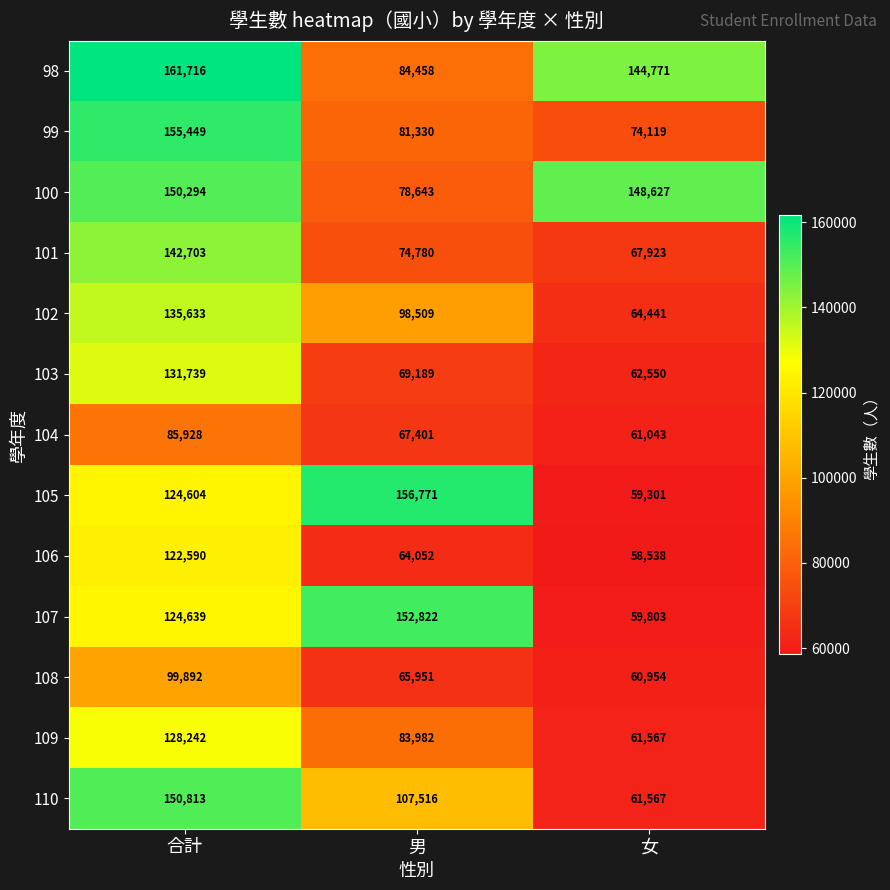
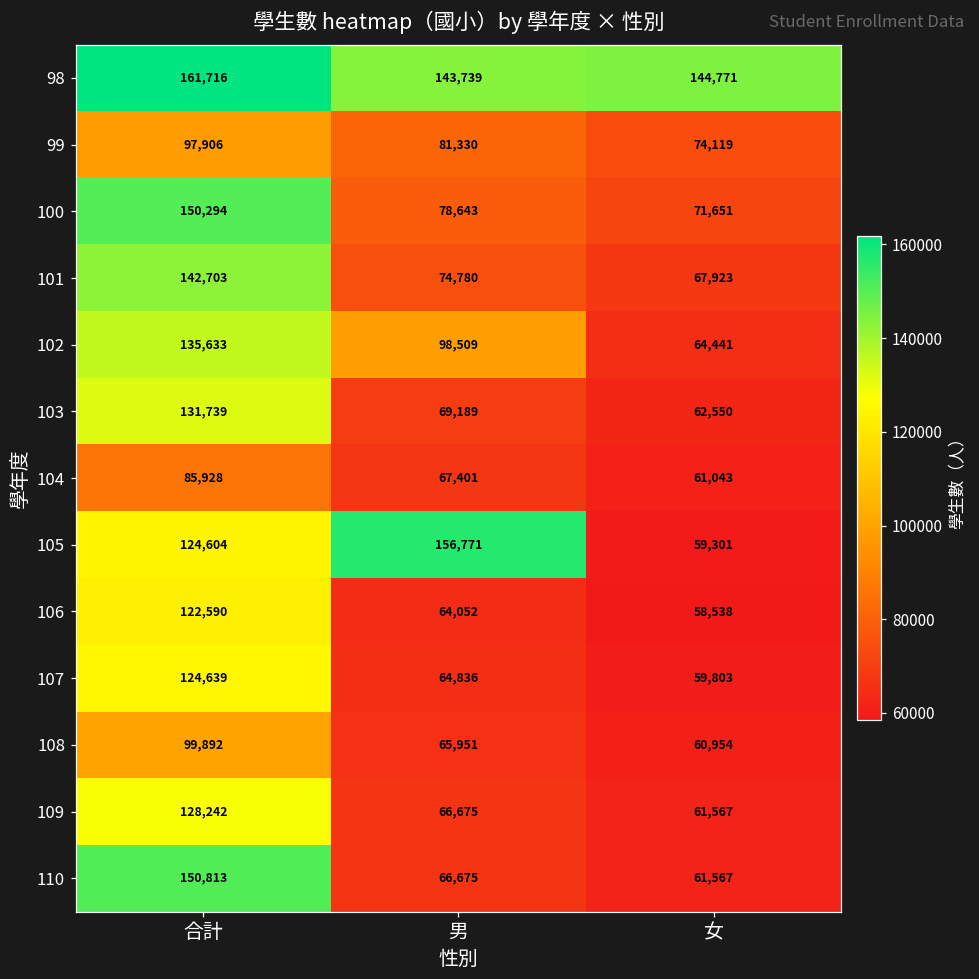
98, 男: 84,458 -> 143,739
99, 合計: 155,449 -> 97,906
100, 女: 148,627 -> 71,651
107, 男: 152,822 -> 64,836
109, 男: 83,982 -> 66,675
110, 男: 107,516 -> 66,675
